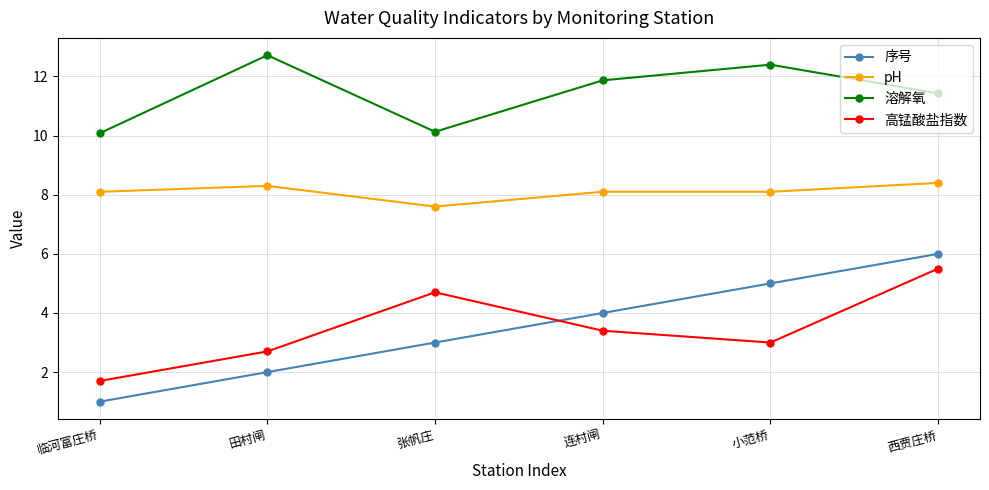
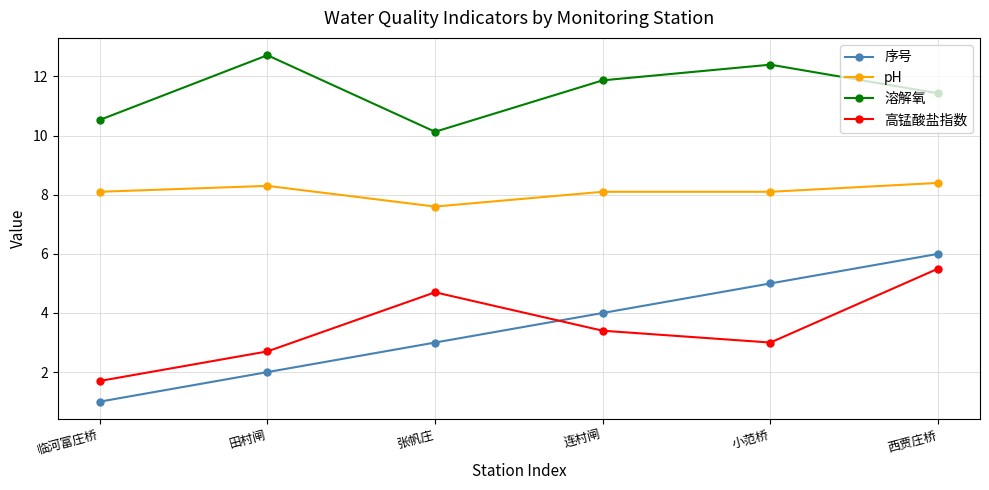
溶解氧, 临河富庄桥: 10.1 -> 10.5
